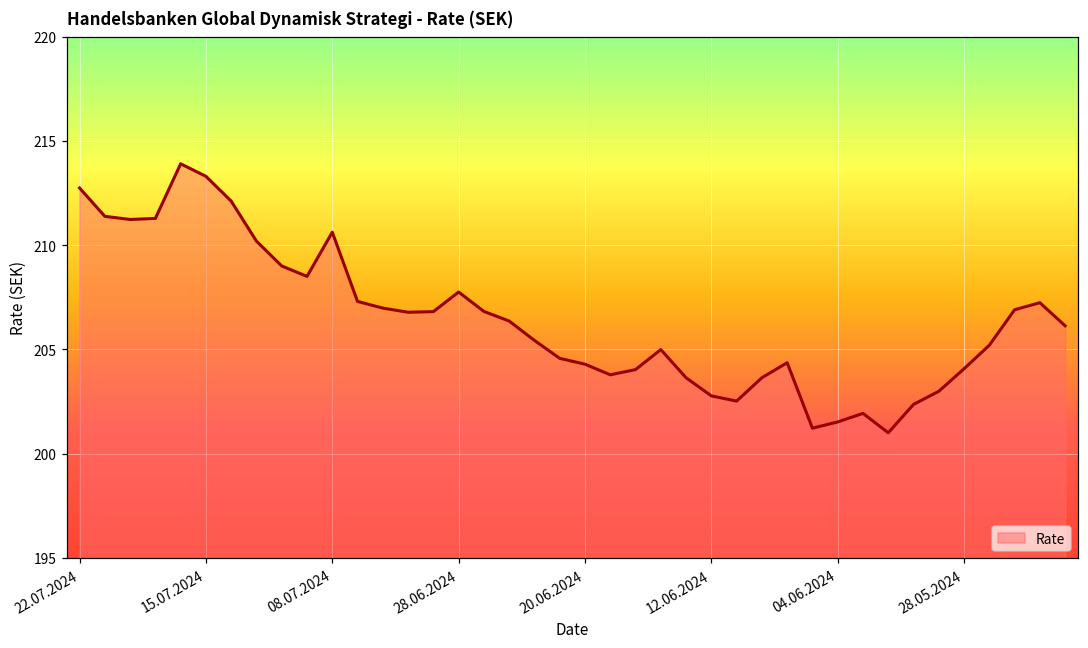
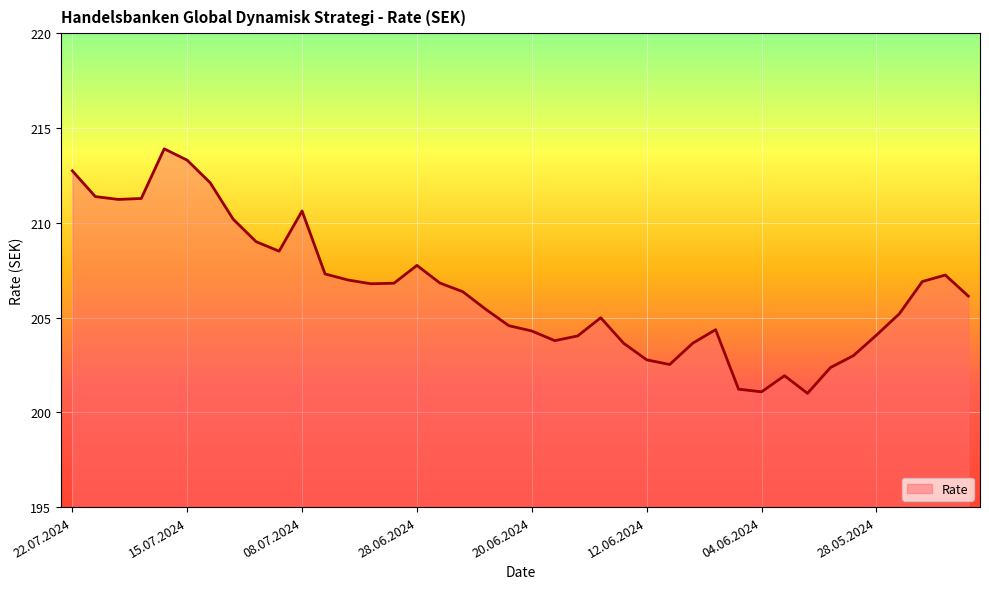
04.06.2024: 201.5 -> 201.1
